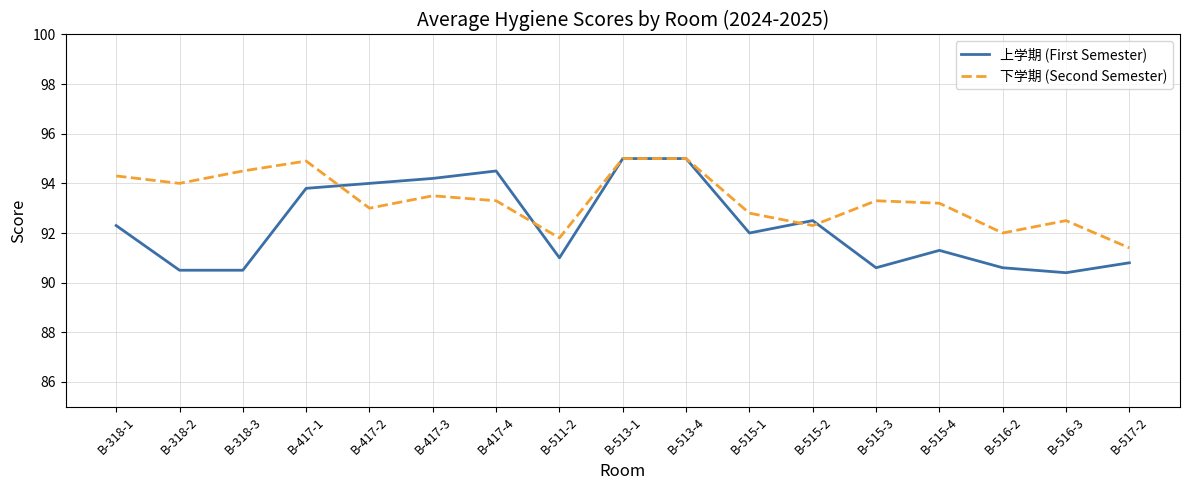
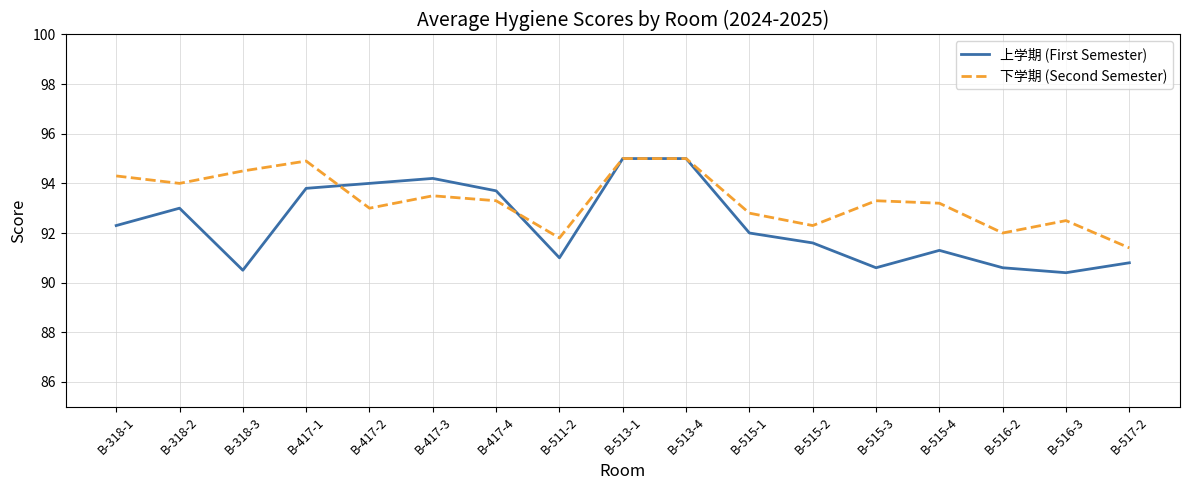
上学期 (First Semester), B-318-2: 90.5 -> 93.0
上学期 (First Semester), B-417-4: 94.5 -> 93.7
上学期 (First Semester), B-515-2: 92.5 -> 91.6
